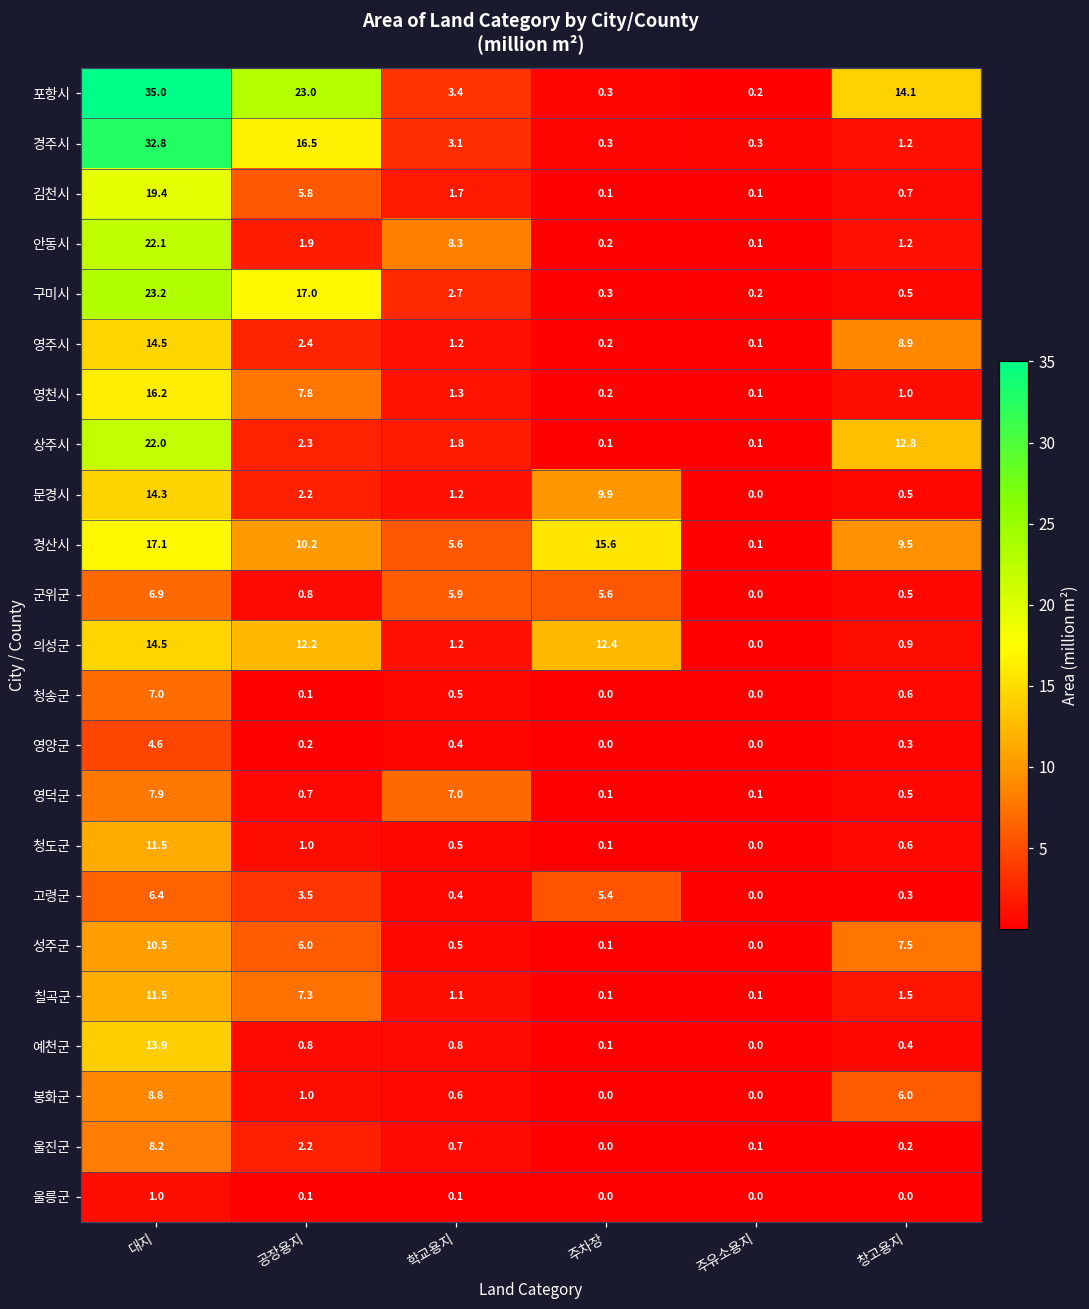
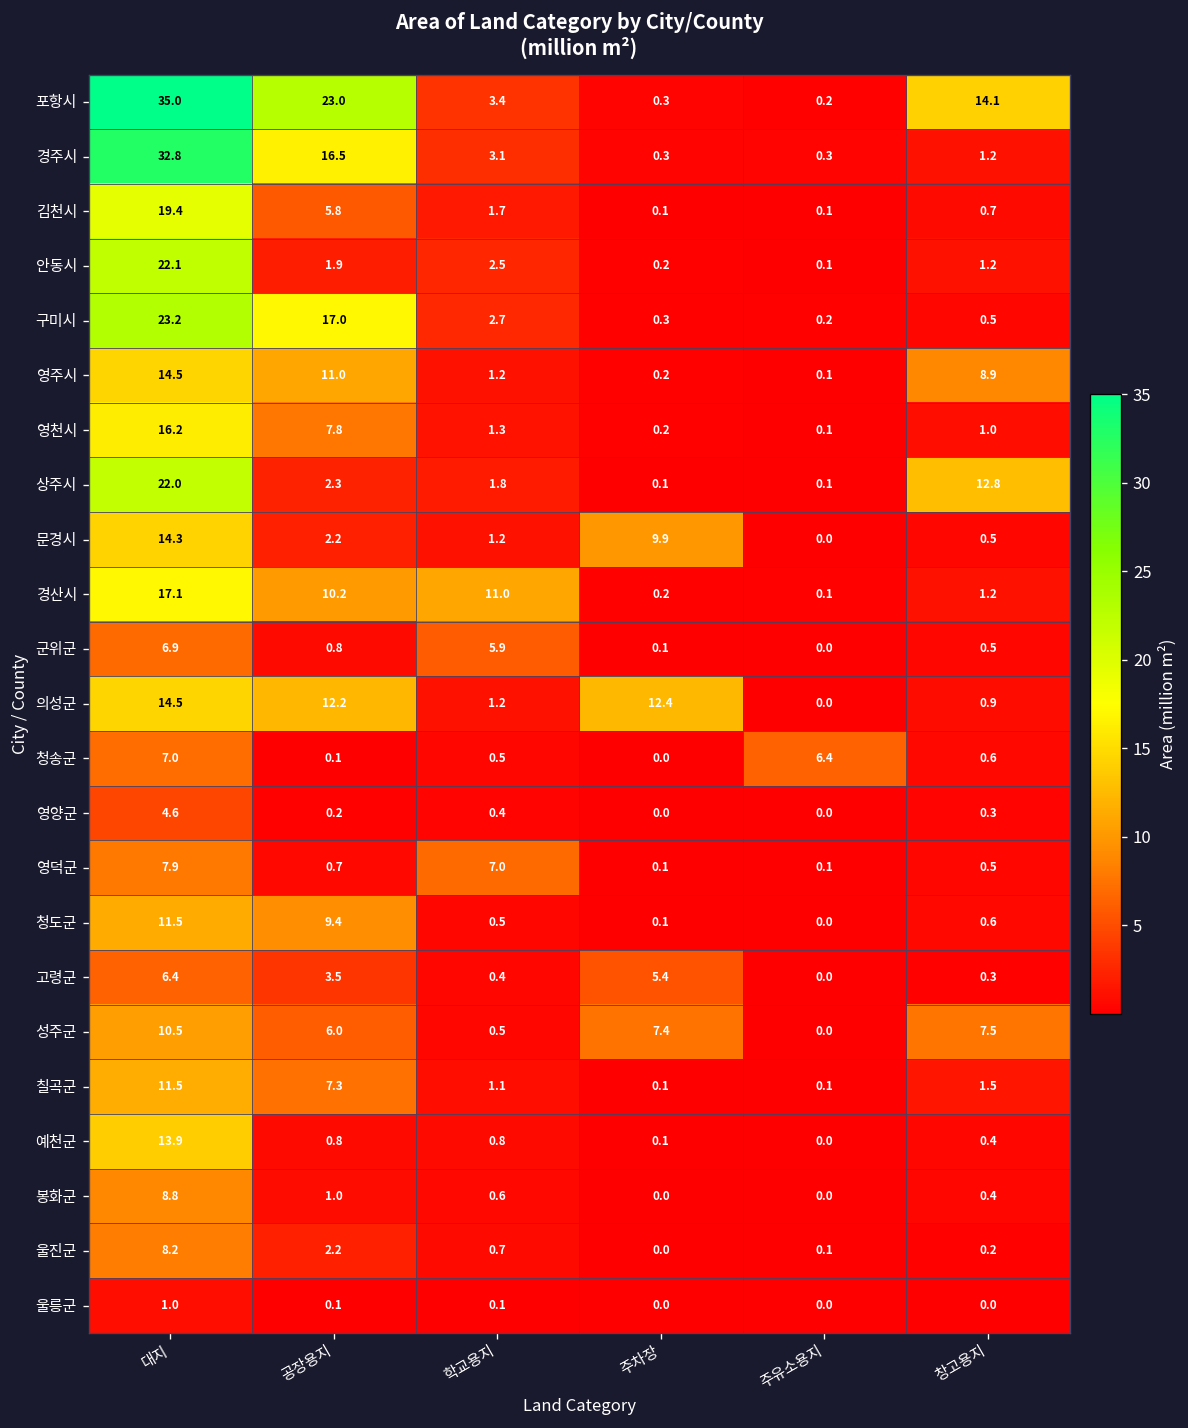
안동시, 학교용지: 8.3 -> 2.5
영주시, 공장용지: 2.4 -> 11.0
경산시, 학교용지: 5.6 -> 11.0
경산시, 주차장: 15.6 -> 0.2
경산시, 창고용지: 9.5 -> 1.2
군위군, 주차장: 5.6 -> 0.1
청송군, 주유소용지: 0.0 -> 6.4
청도군, 공장용지: 1.0 -> 9.4
성주군, 주차장: 0.1 -> 7.4
봉화군, 창고용지: 6.0 -> 0.4
